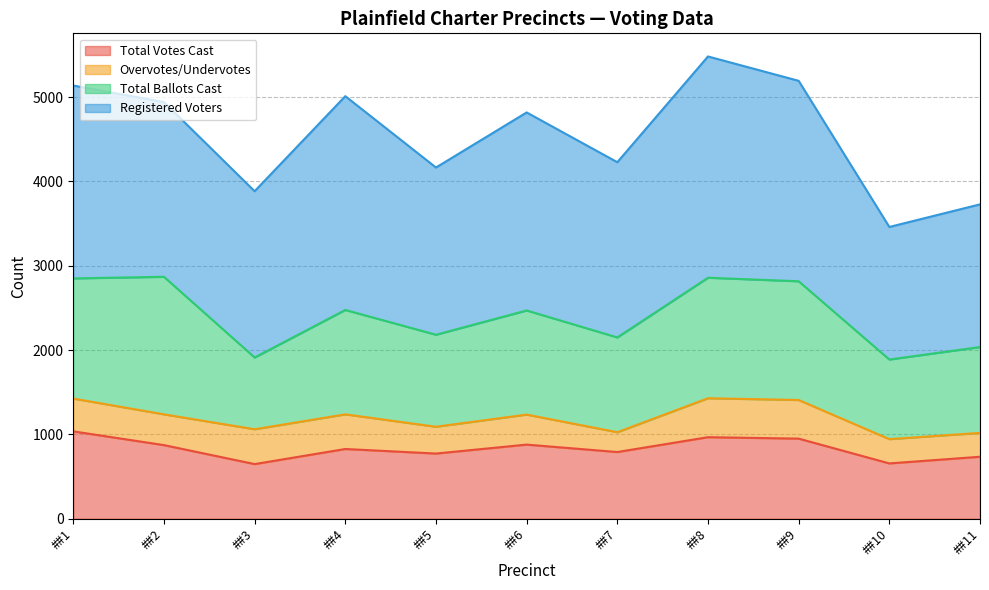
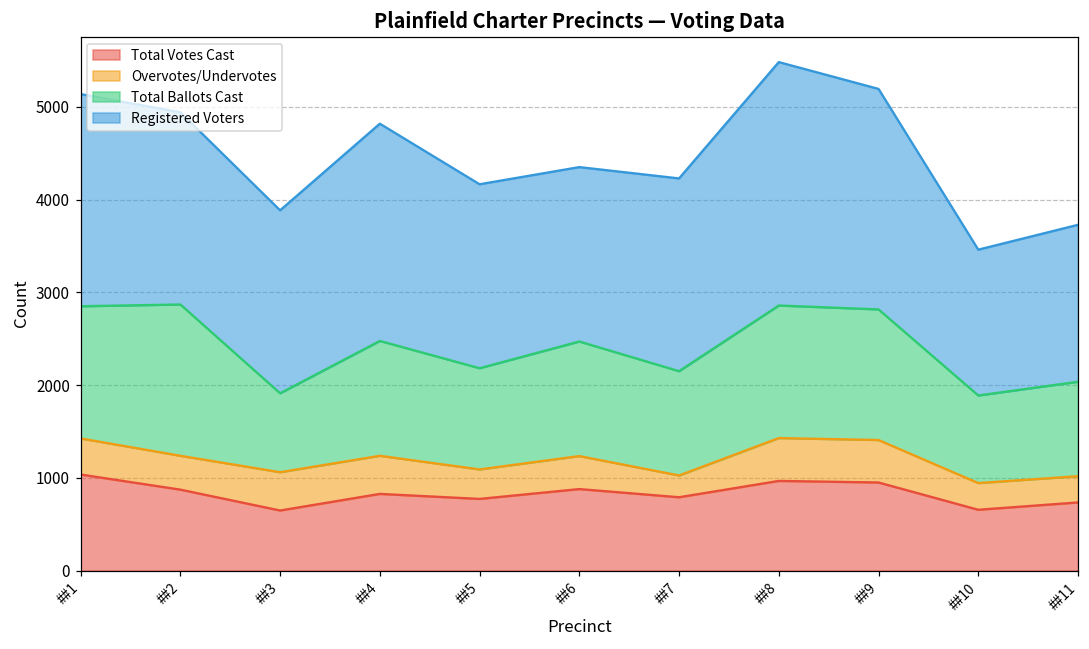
Registered Voters, ##4: 2500 -> 2300
Registered Voters, ##6: 2300 -> 1900
